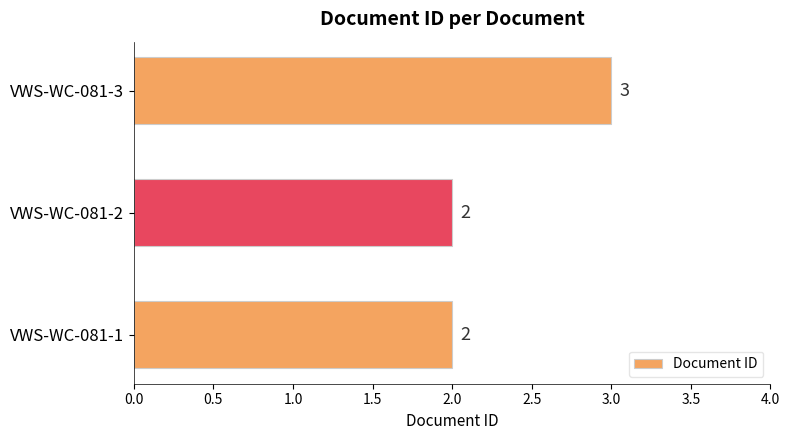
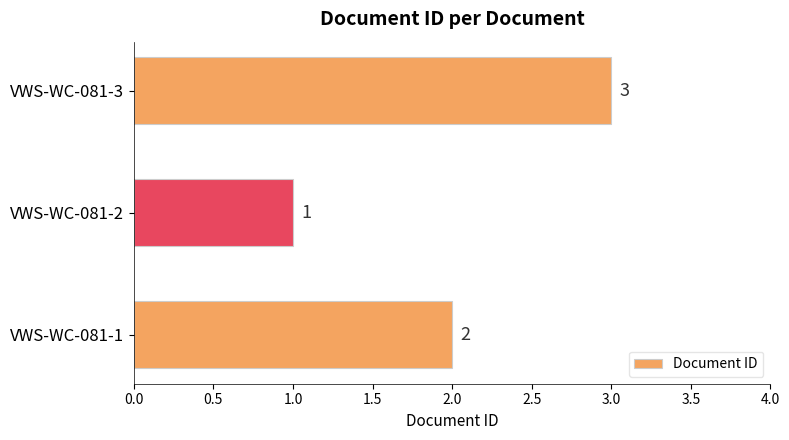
VWS-WC-081-2: 2 -> 1
